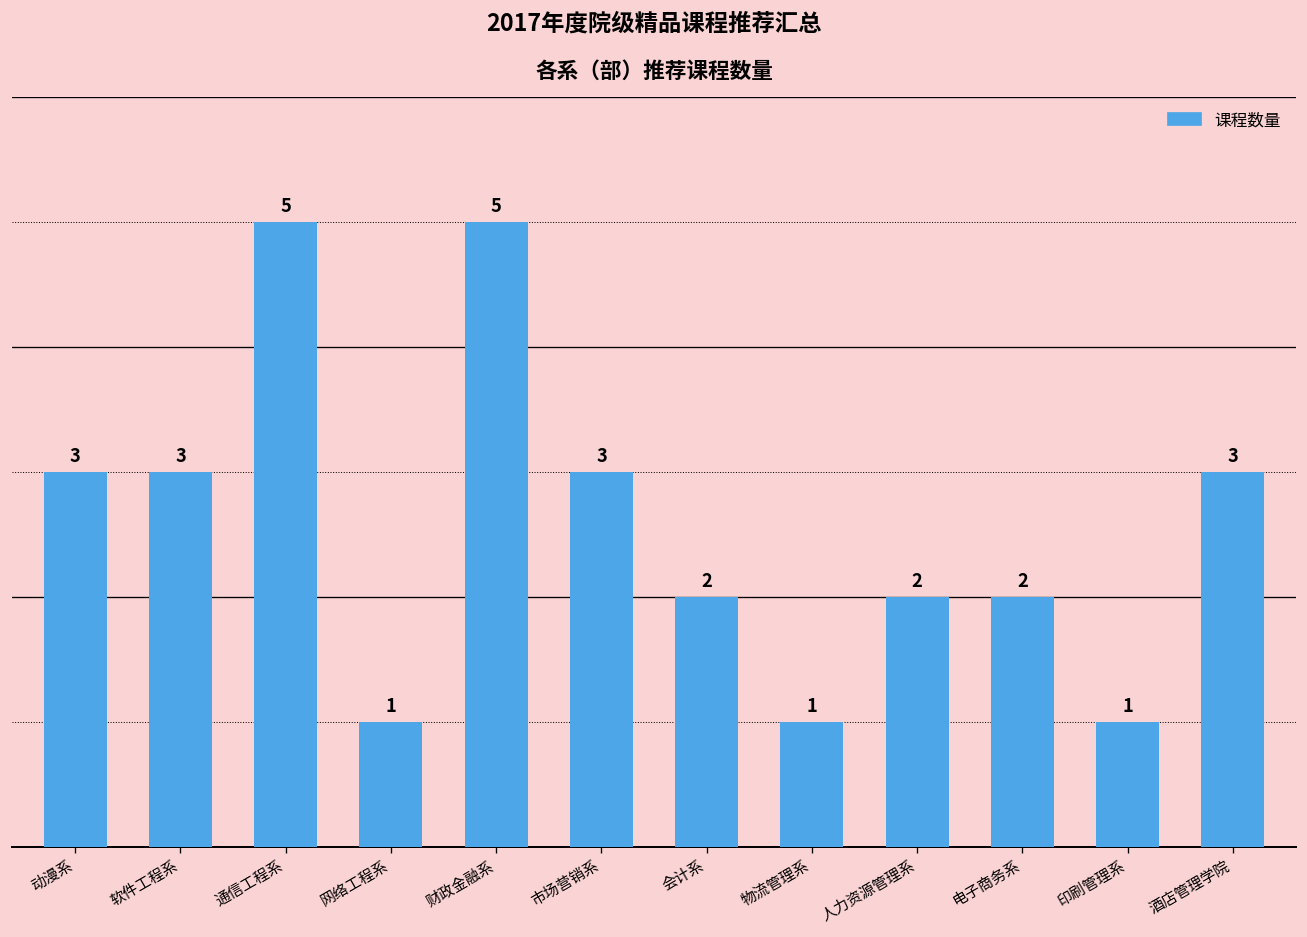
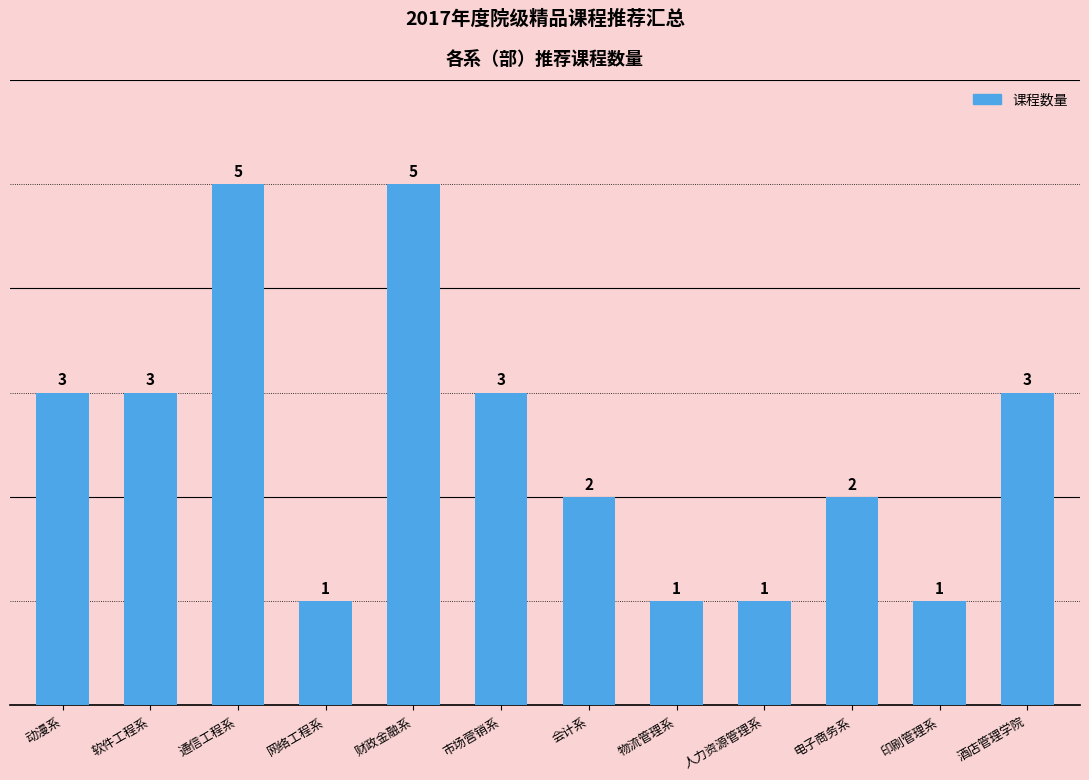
人力资源管理系: 2 -> 1
